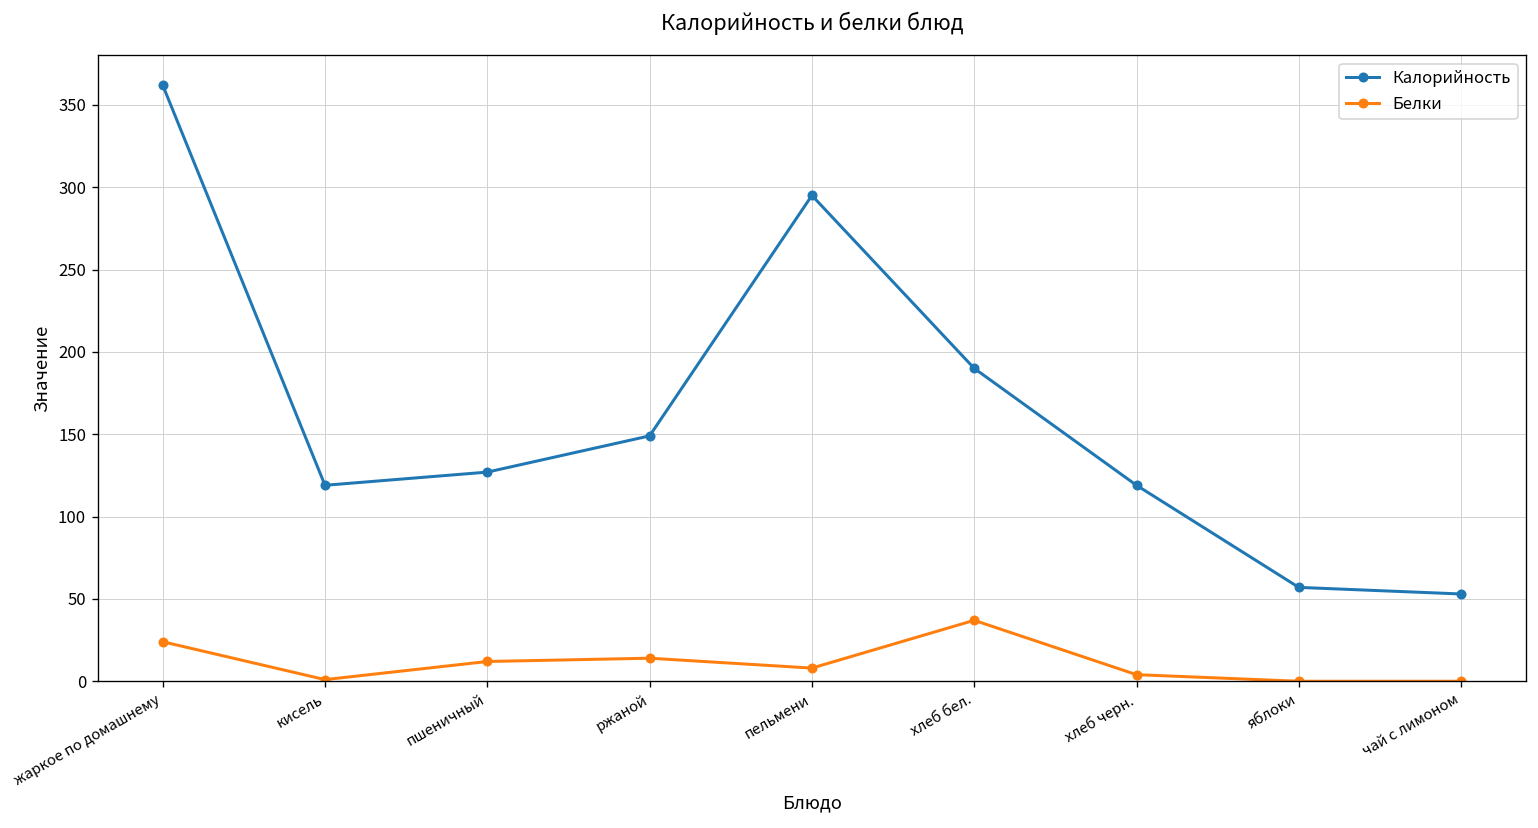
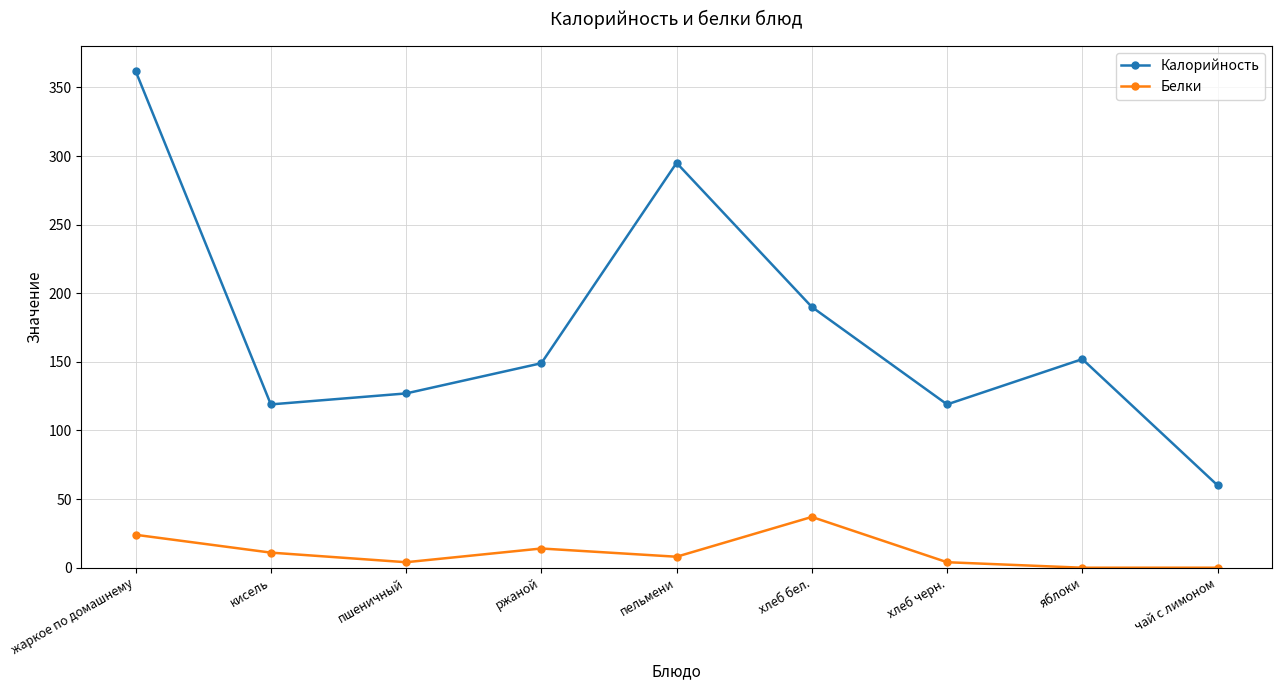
Белки, кисель: 1 -> 11
Белки, пшеничный: 12 -> 4
Калорийность, яблоки: 57 -> 152
Калорийность, чай с лимоном: 53 -> 60
